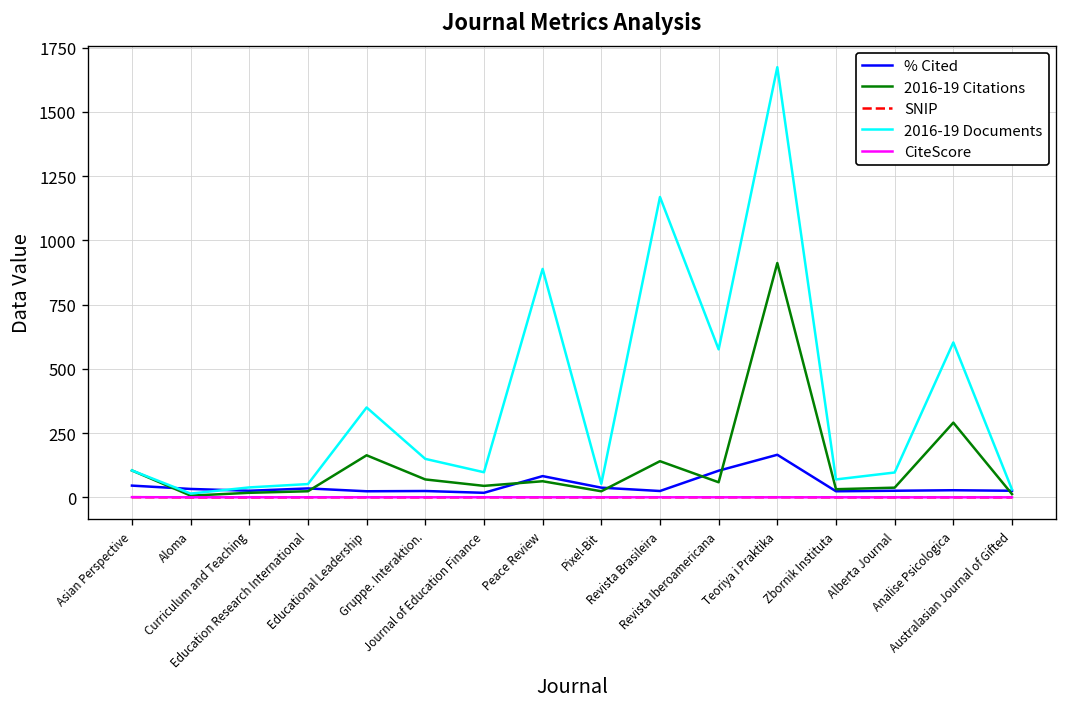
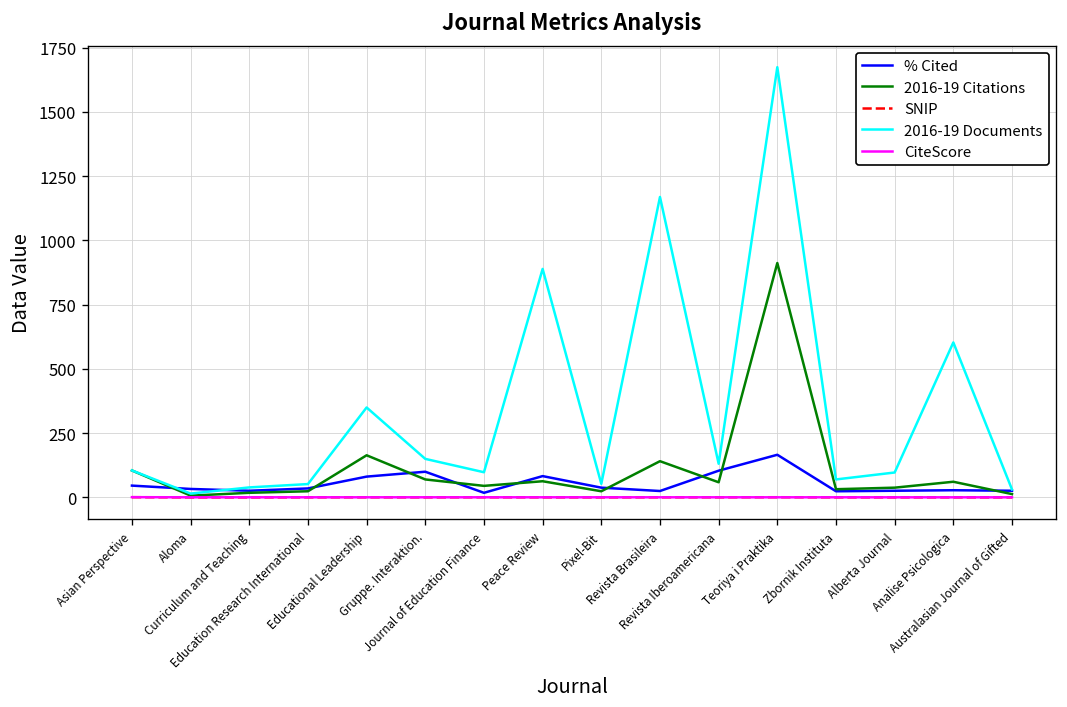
% Cited, Educational Leadership: 20 -> 80
% Cited, Gruppe. Interaktion.: 30 -> 100
2016-19 Documents, Revista Iberoamericana: 580 -> 130
2016-19 Citations, Analise Psicologica: 290 -> 60
